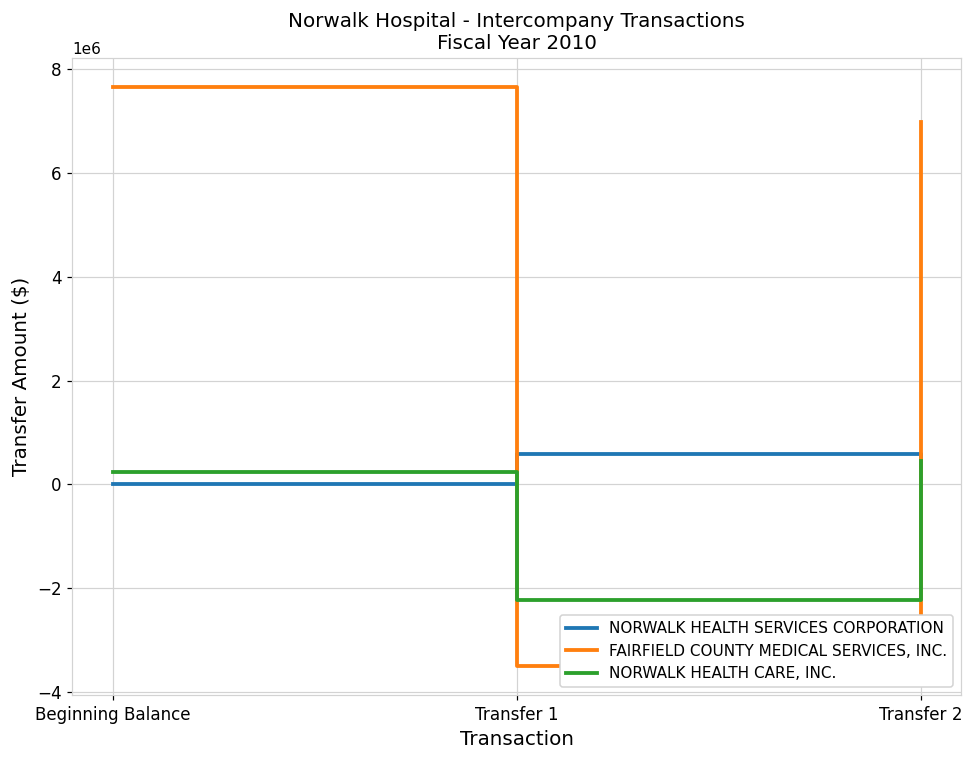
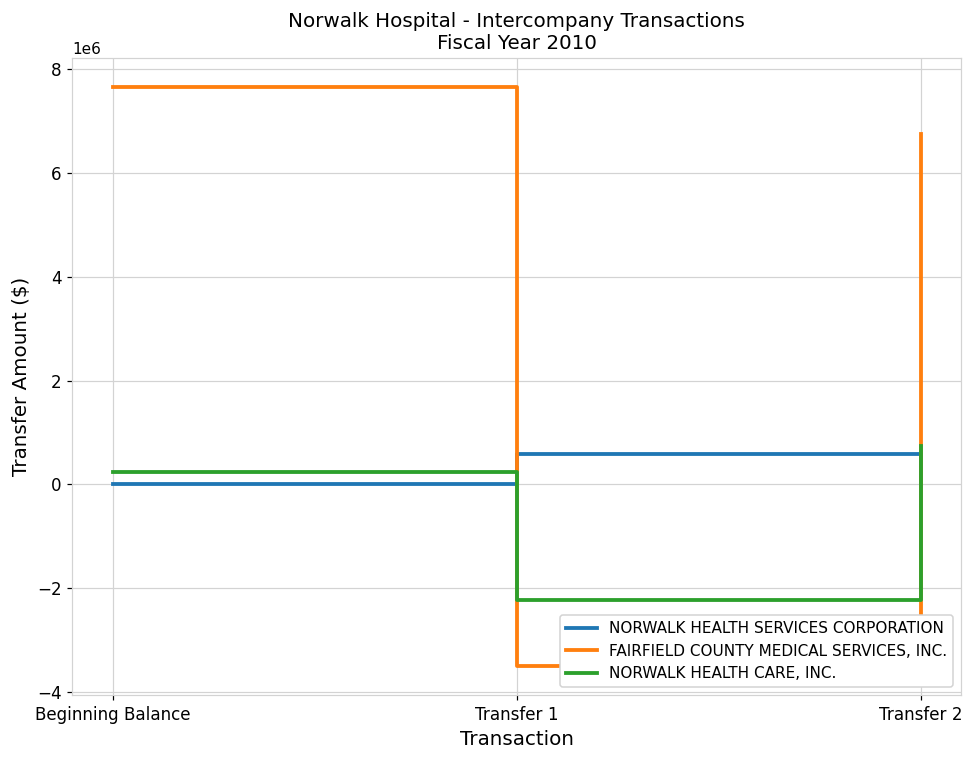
NORWALK HEALTH SERVICES CORPORATION, Transfer 2: 300000 -> 0
FAIRFIELD COUNTY MEDICAL SERVICES, INC., Transfer 2: 7000000 -> 6800000
NORWALK HEALTH CARE, INC., Transfer 2: 500000 -> 700000
